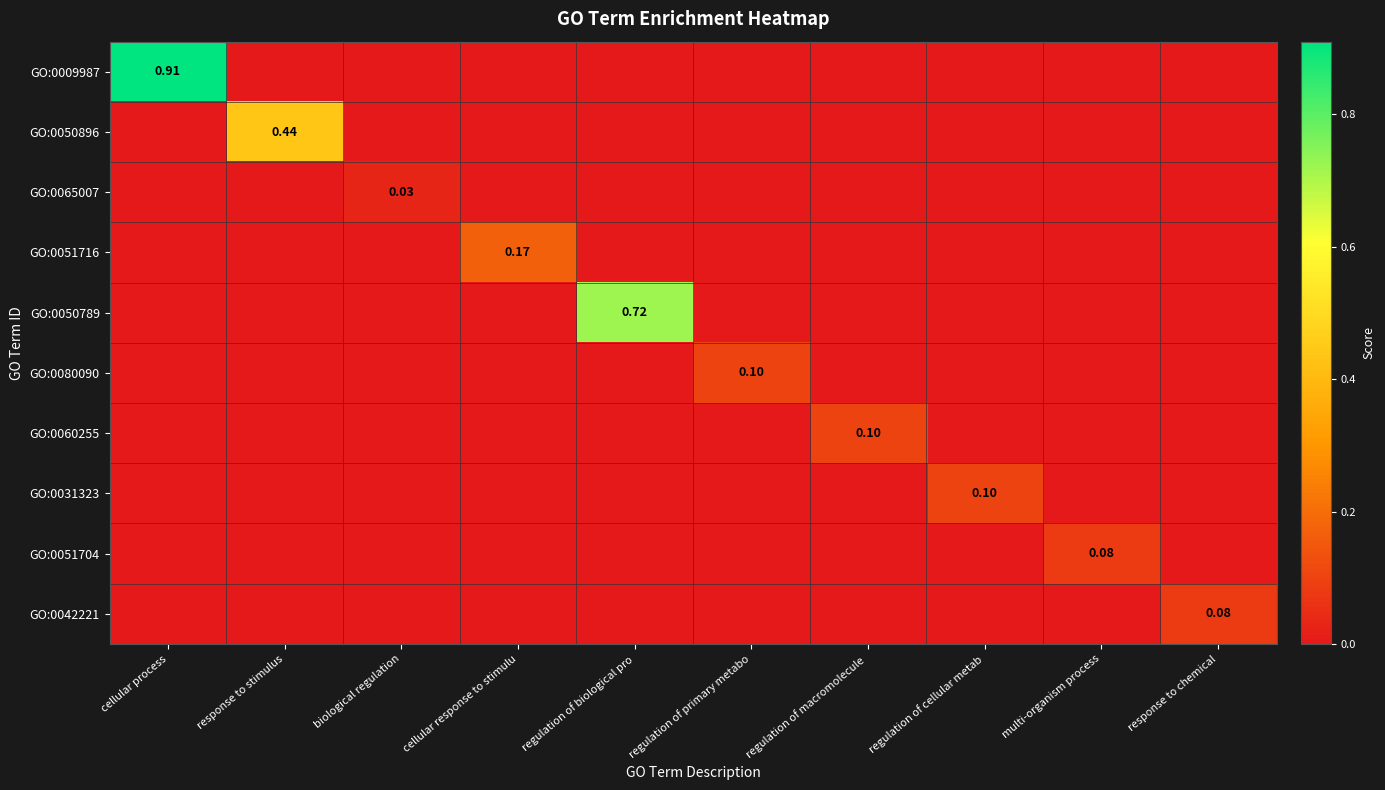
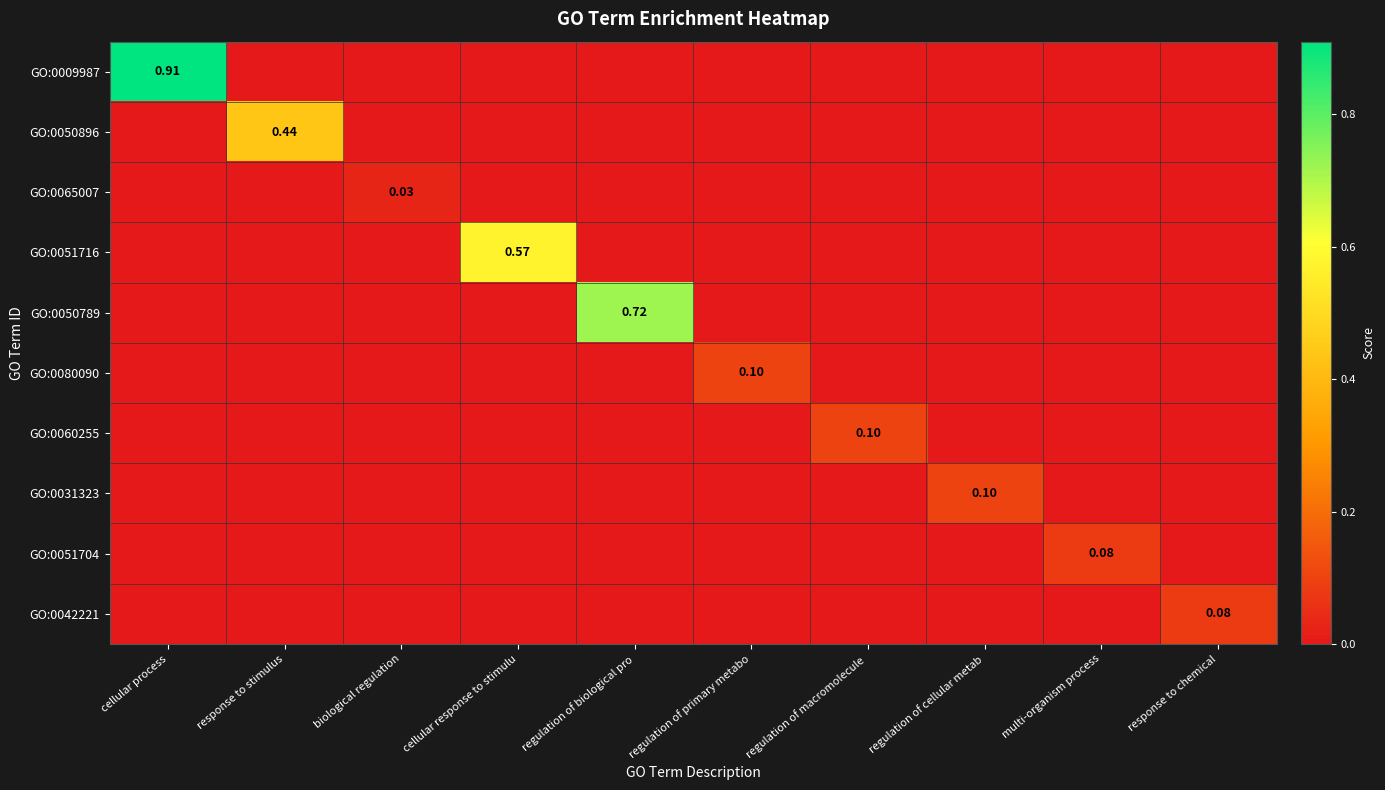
GO:0051716, cellular response to stimulu: 0.17 -> 0.57
